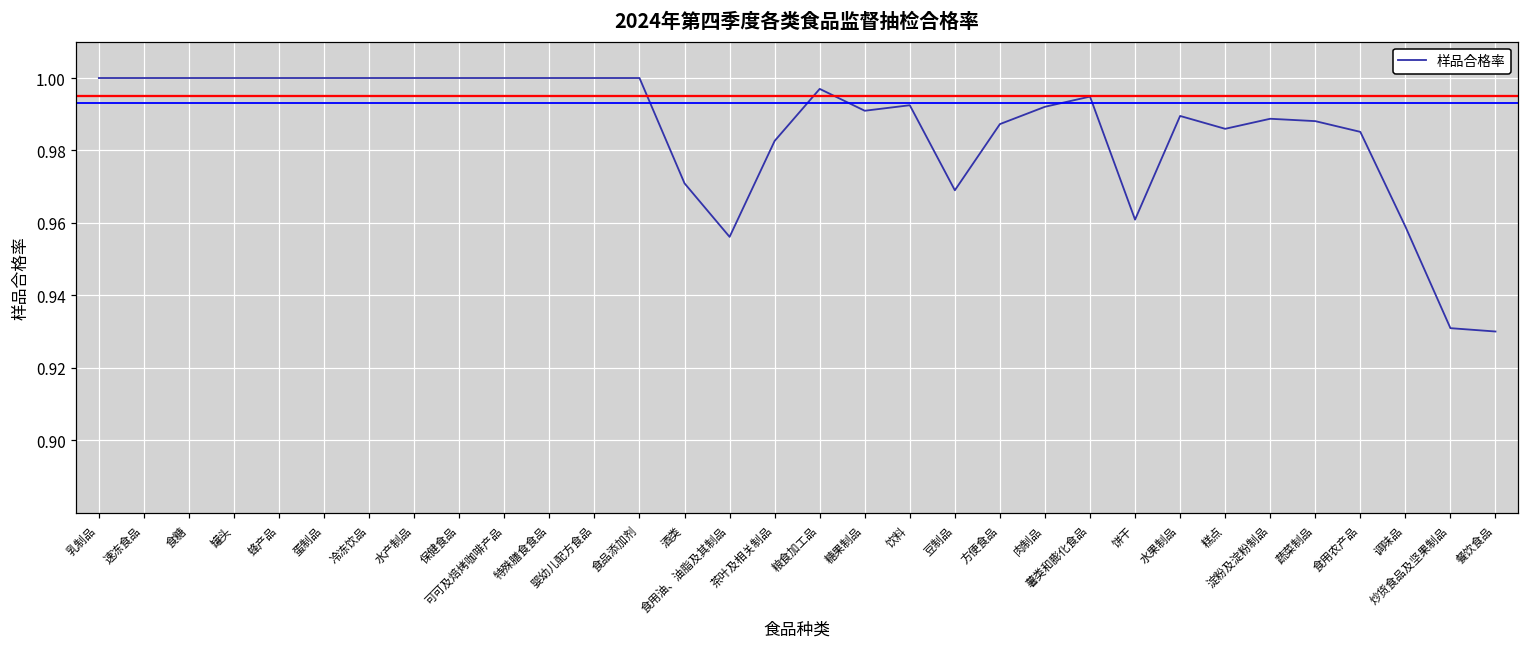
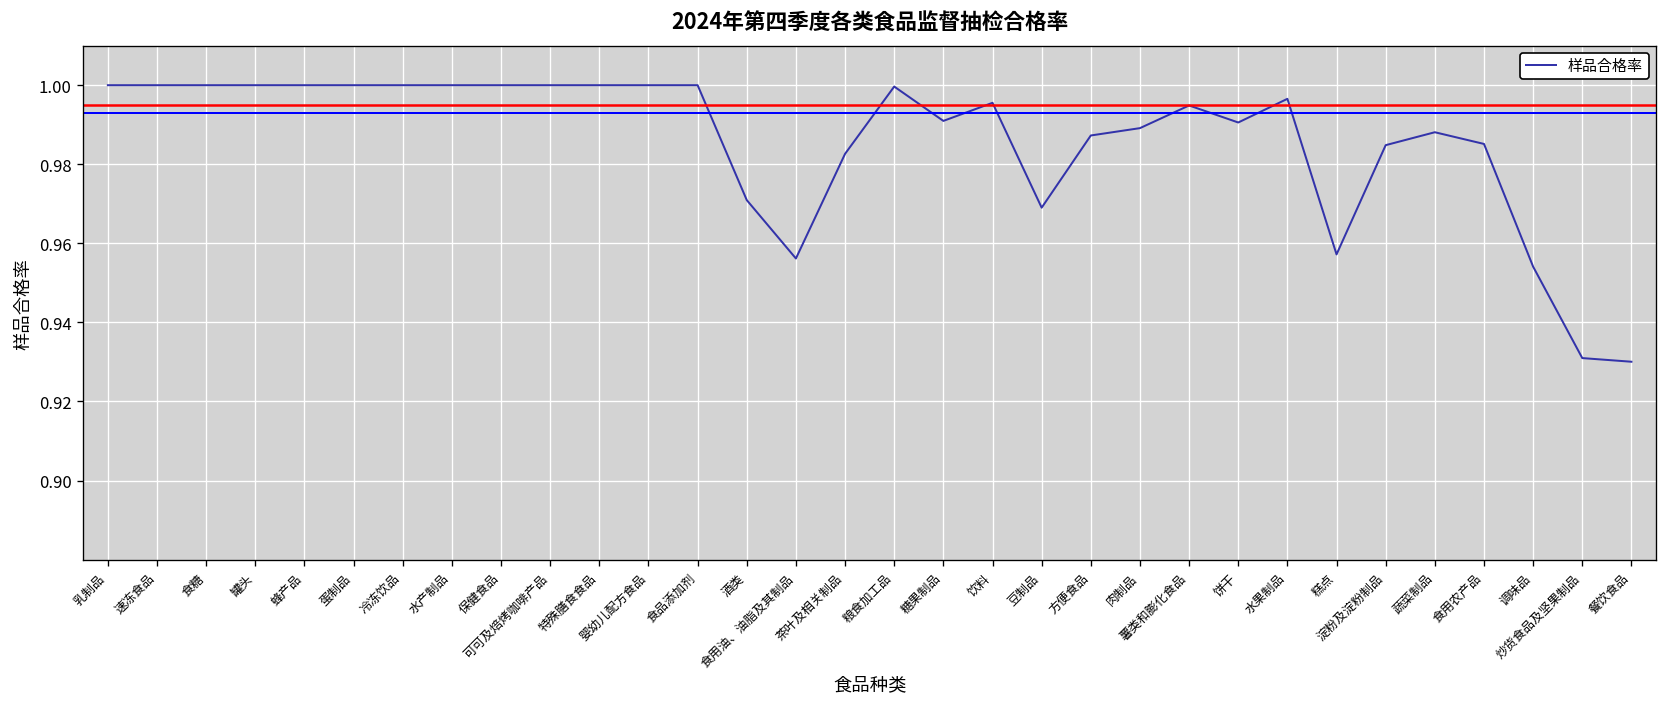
粮食加工品: 0.997 -> 1.000
饮料: 0.992 -> 0.996
肉制品: 0.992 -> 0.989
饼干: 0.961 -> 0.991
水果制品: 0.990 -> 0.997
糕点: 0.986 -> 0.957
淀粉及淀粉制品: 0.989 -> 0.985
调味品: 0.959 -> 0.954
